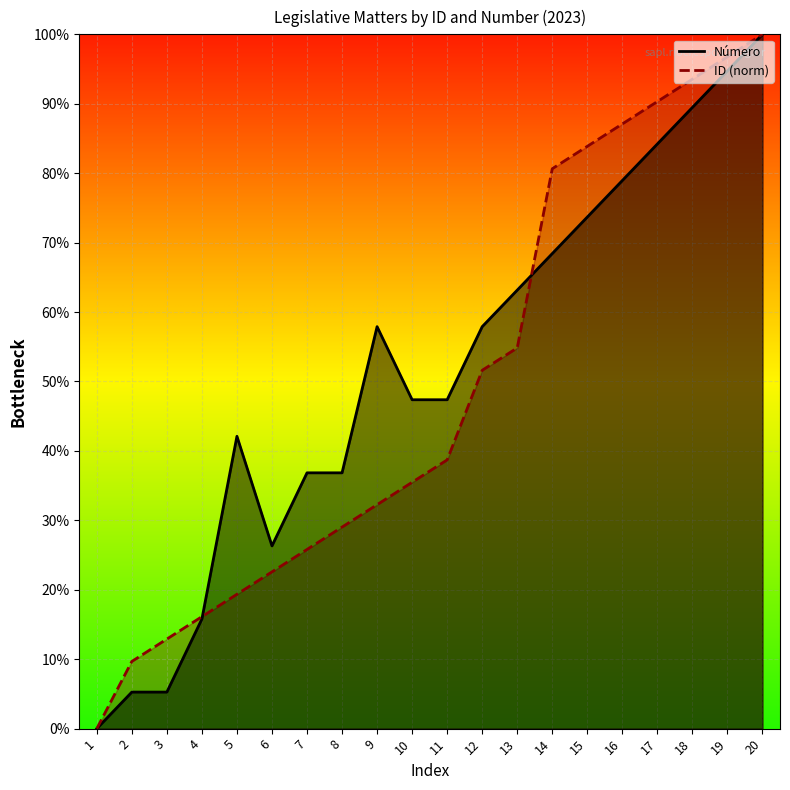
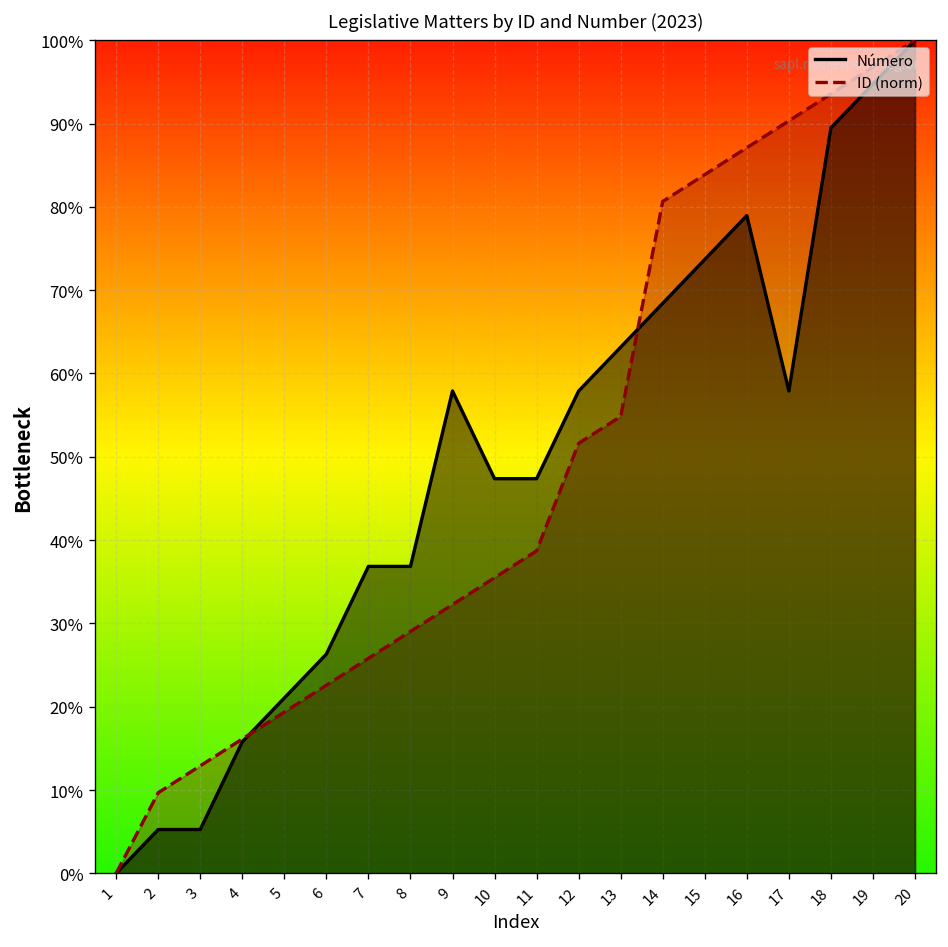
Número, 5: 42% -> 21%
Número, 17: 84% -> 58%
